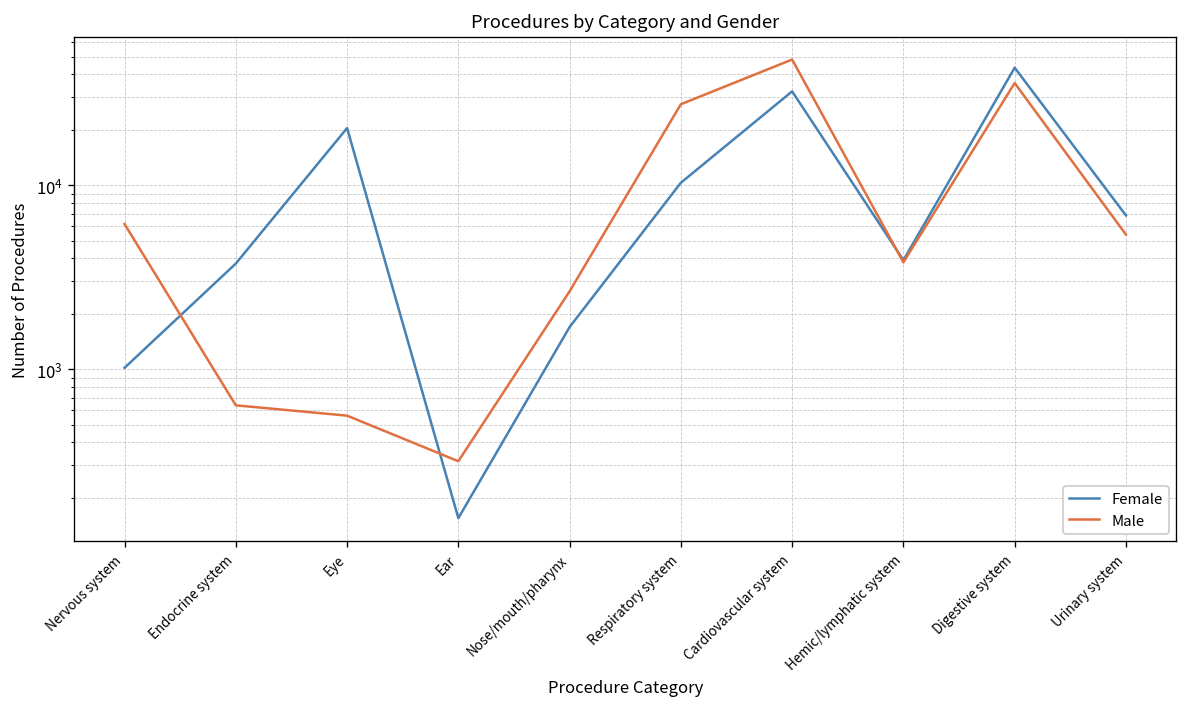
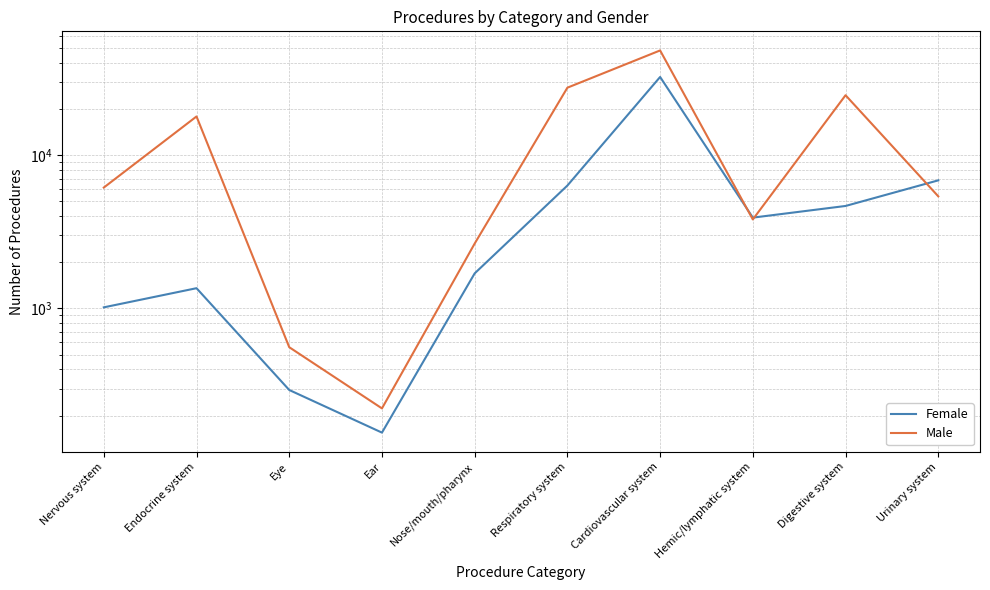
Female, Endocrine system: 3700 -> 1400
Male, Endocrine system: 640 -> 18000
Female, Eye: 20000 -> 290
Male, Ear: 320 -> 220
Female, Respiratory system: 10000 -> 6300
Female, Digestive system: 44000 -> 4700
Male, Digestive system: 36000 -> 25000
